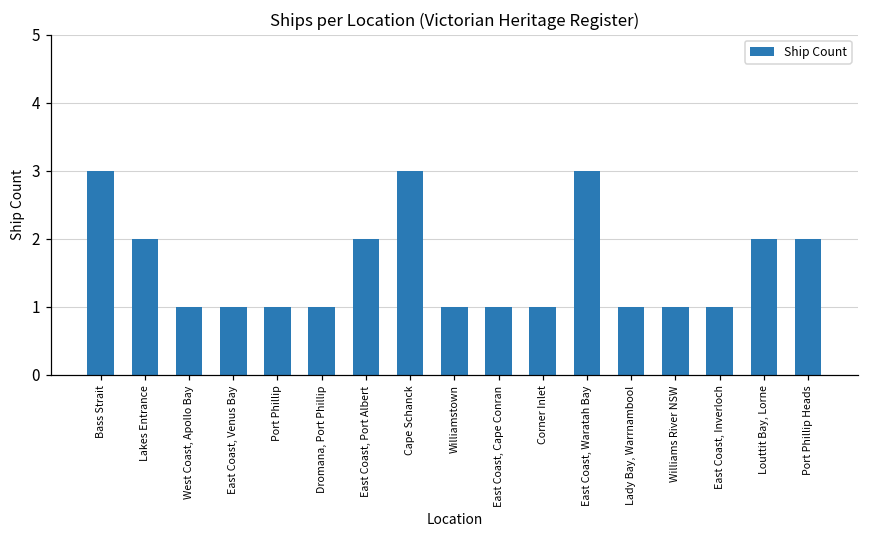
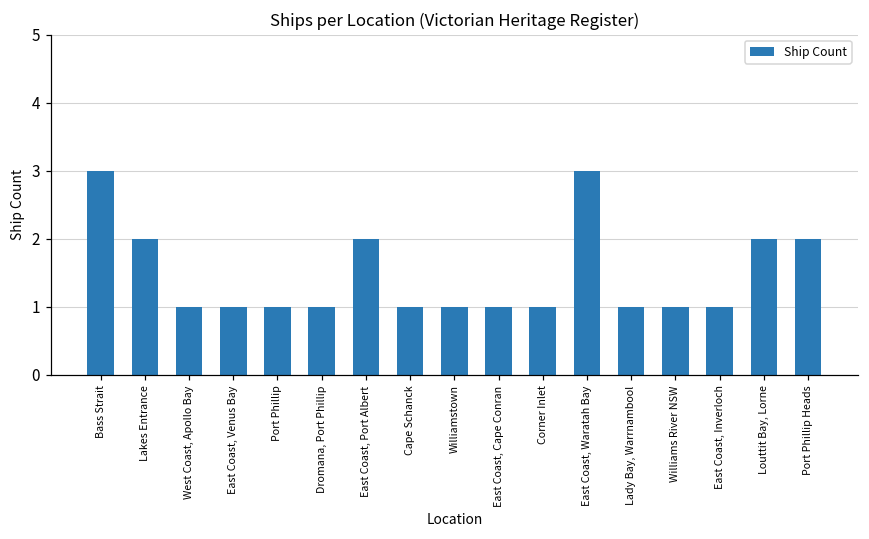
Cape Schanck: 3 -> 1
